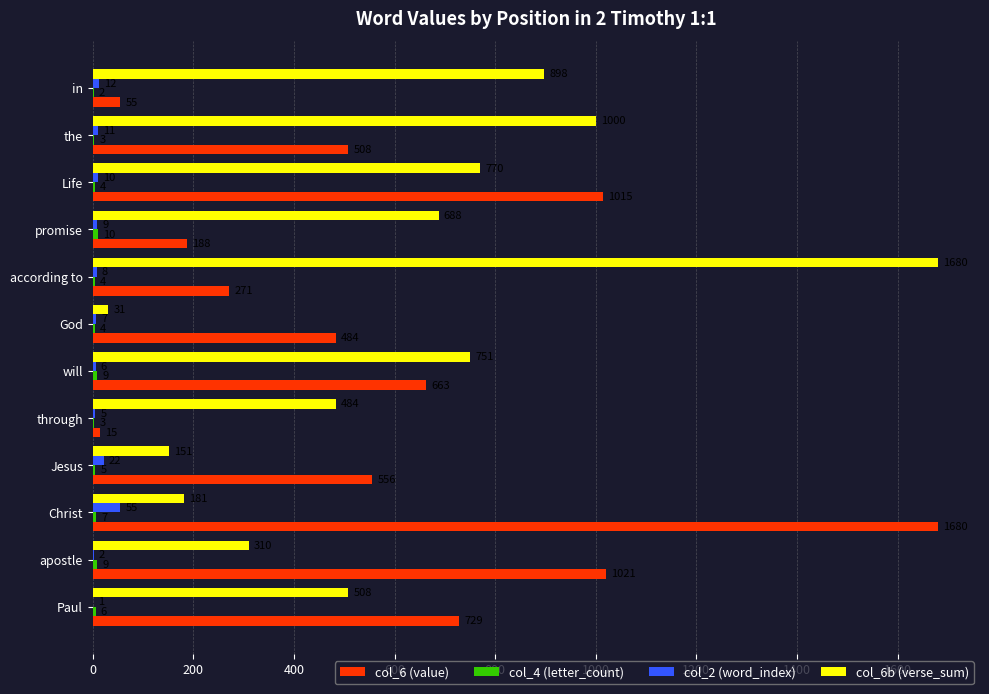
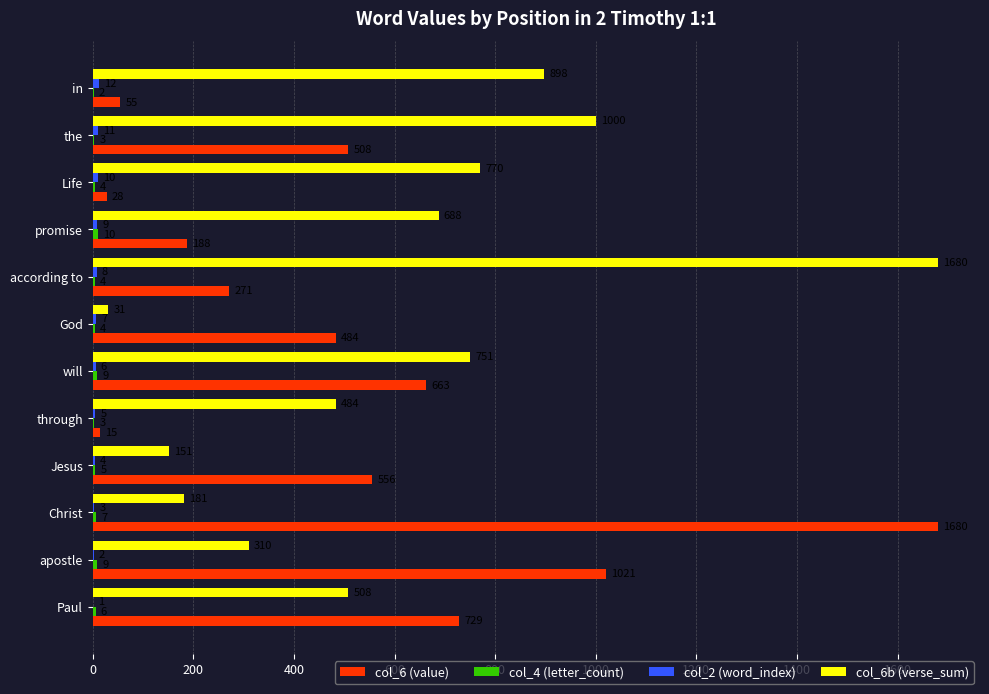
col_6 (value), Life: 1020 -> 30
col_2 (word_index), Jesus: 20 -> 0
col_2 (word_index), Christ: 60 -> 0
